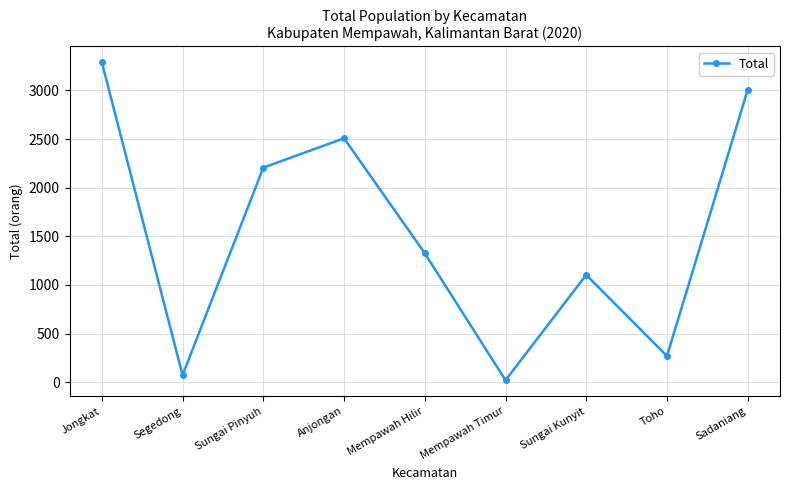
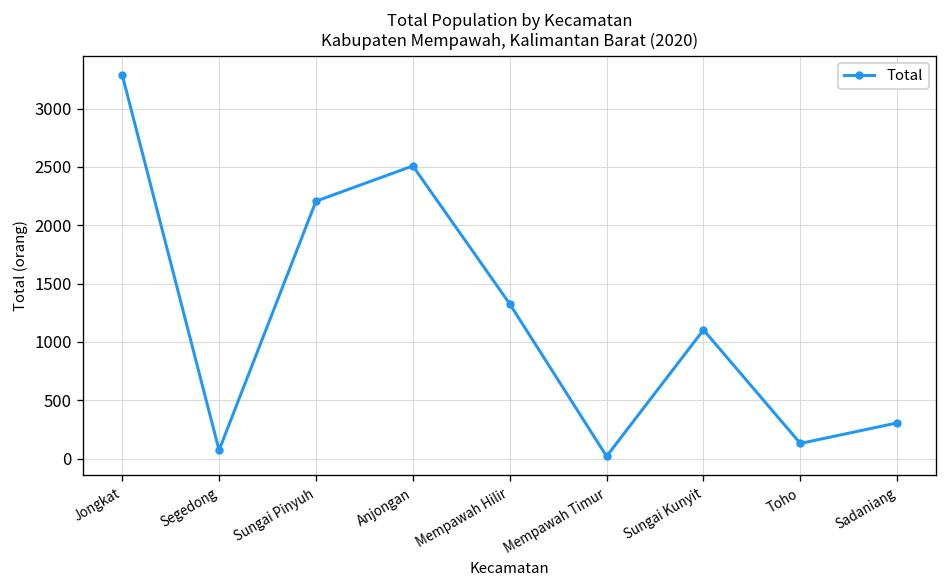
Toho: 300 -> 100
Sadaniang: 3000 -> 300
